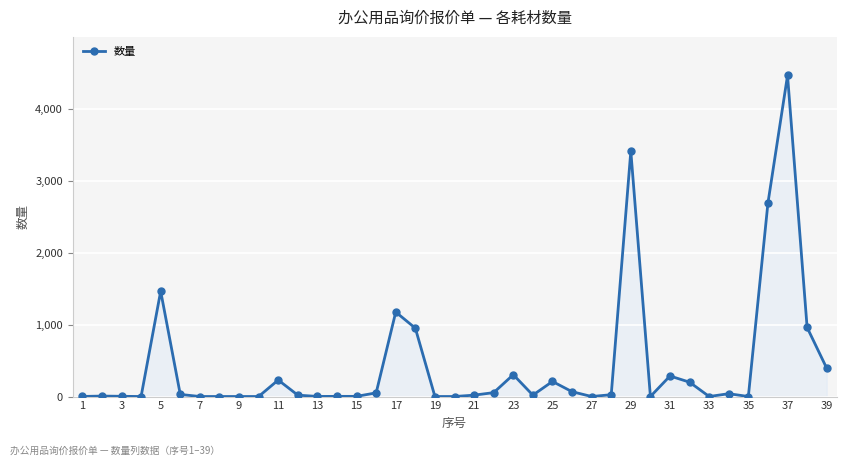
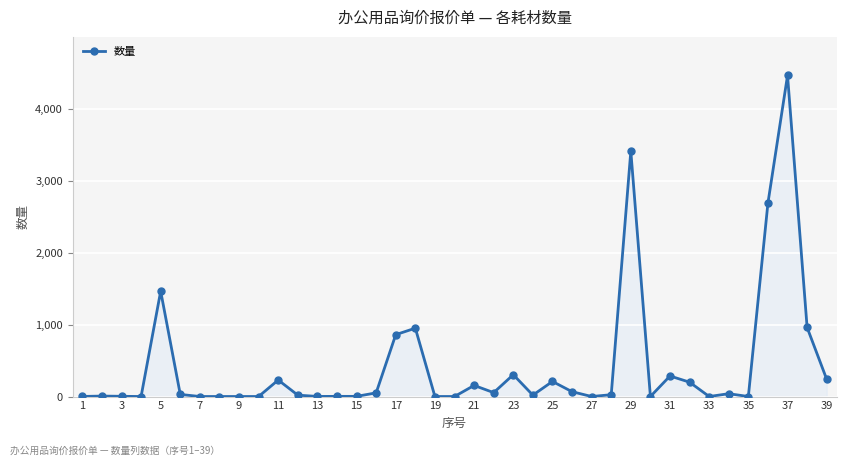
17: 1,200 -> 900
21: 0 -> 200
39: 400 -> 200
